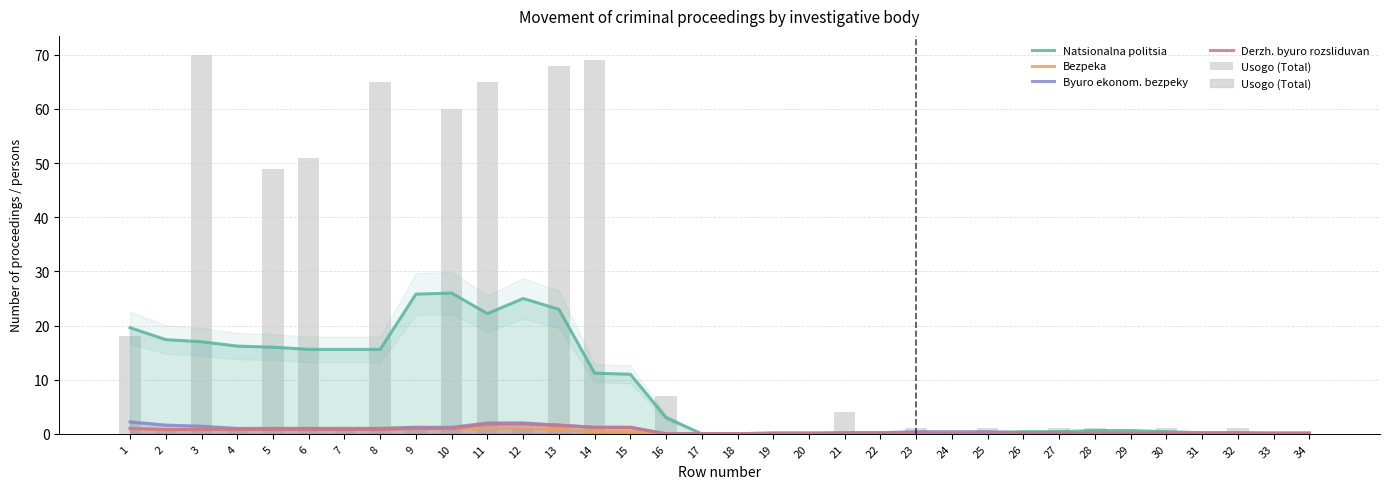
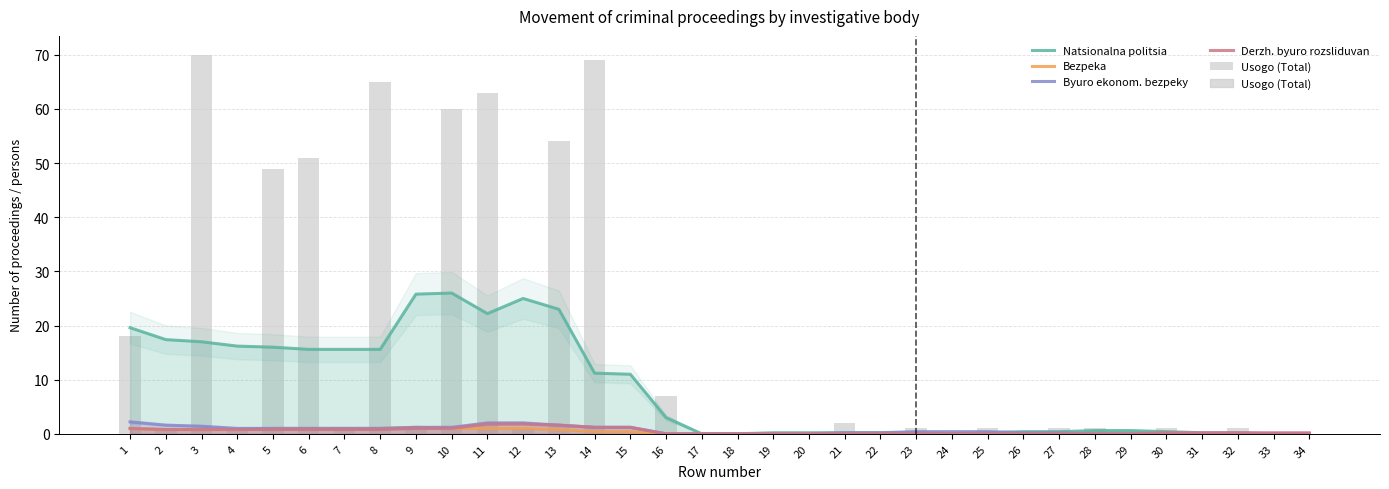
Usogo (Total), 11: 65 -> 63
Usogo (Total), 13: 68 -> 54
Usogo (Total), 21: 4 -> 2
